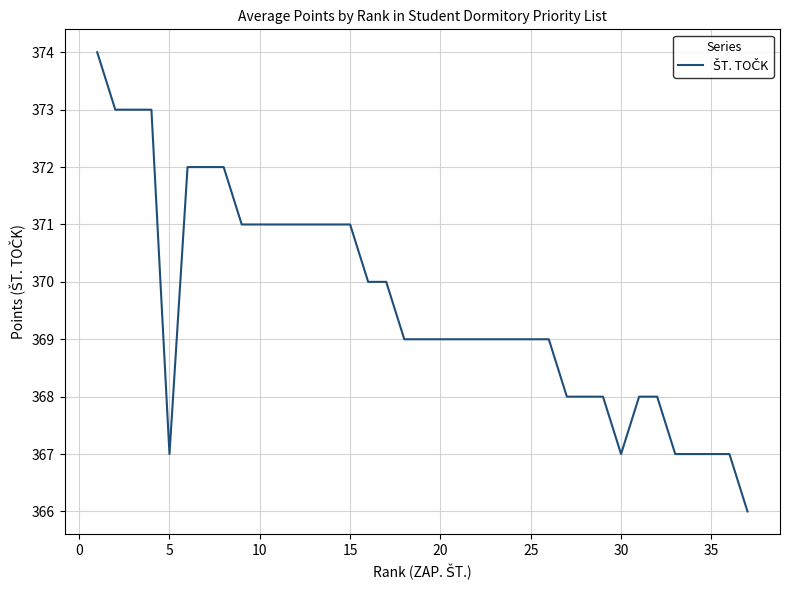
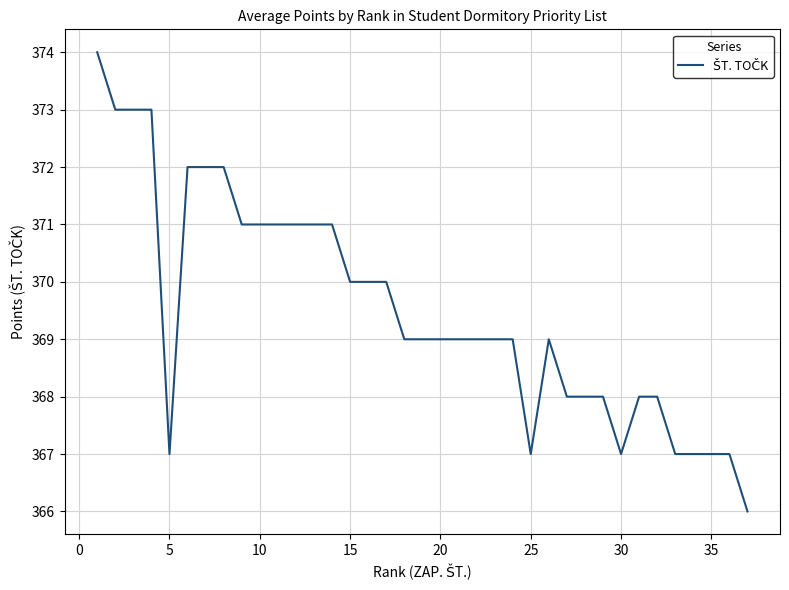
15: 371 -> 370
25: 369 -> 367
